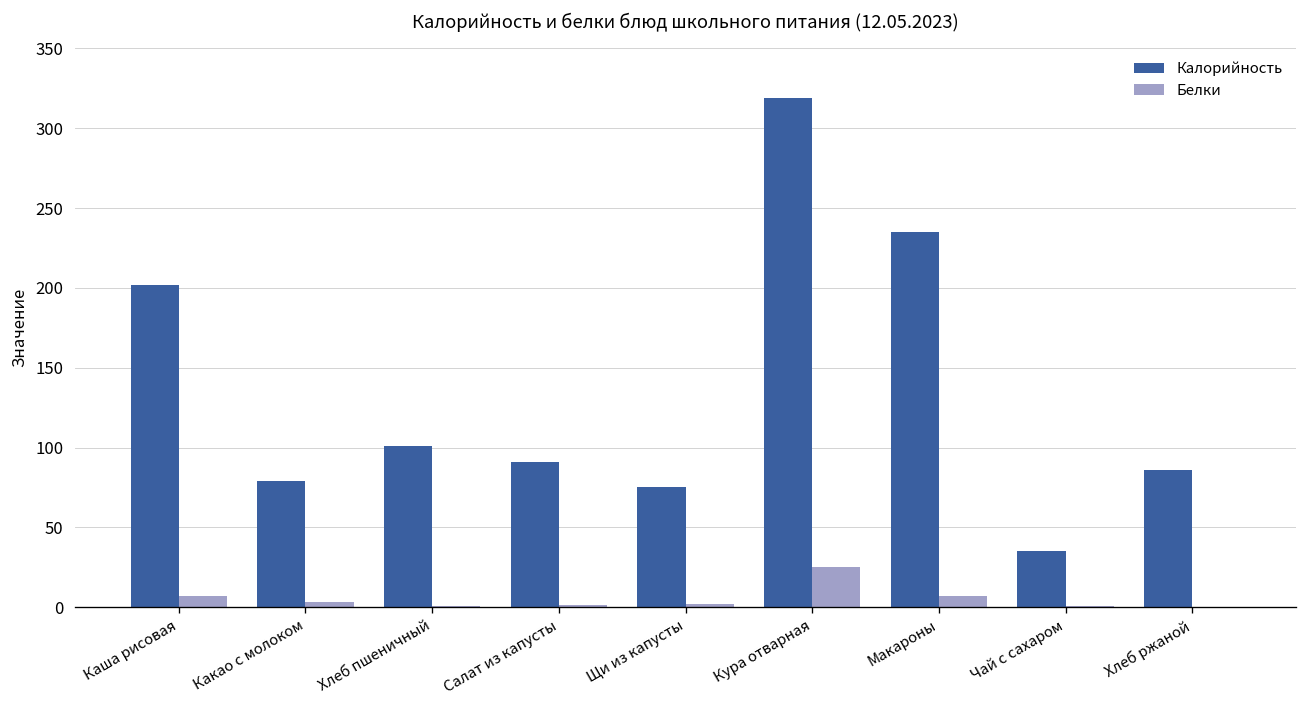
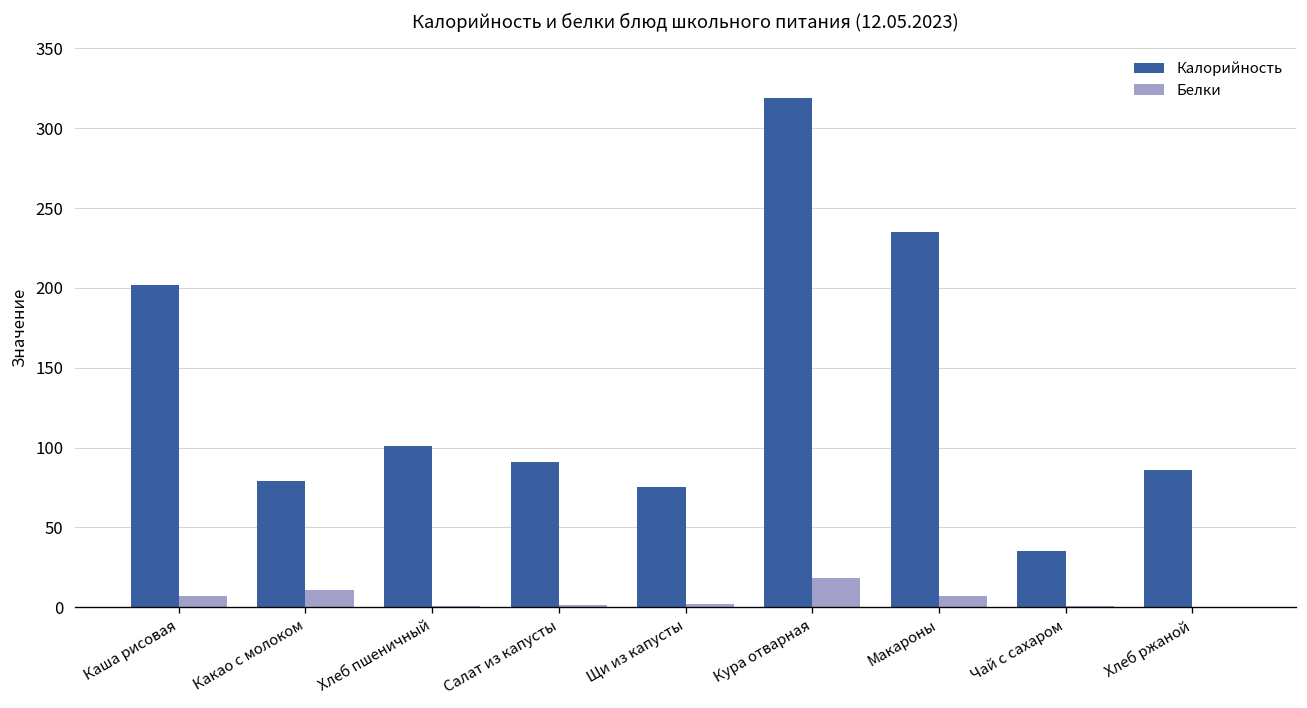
Белки, Какао с молоком: 3 -> 11
Белки, Кура отварная: 25 -> 18
